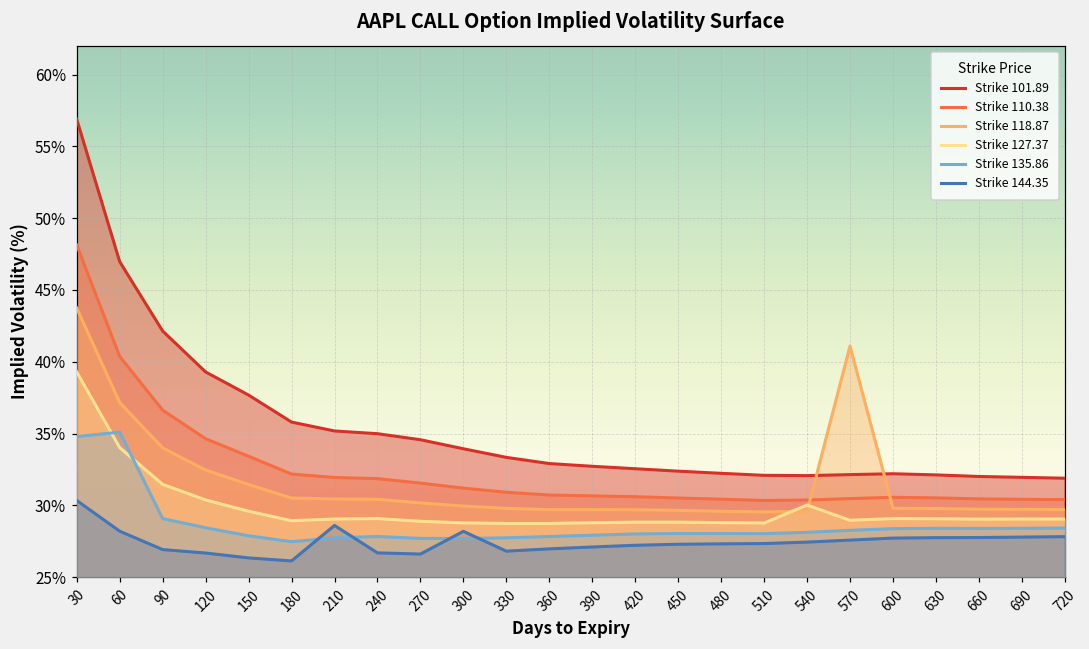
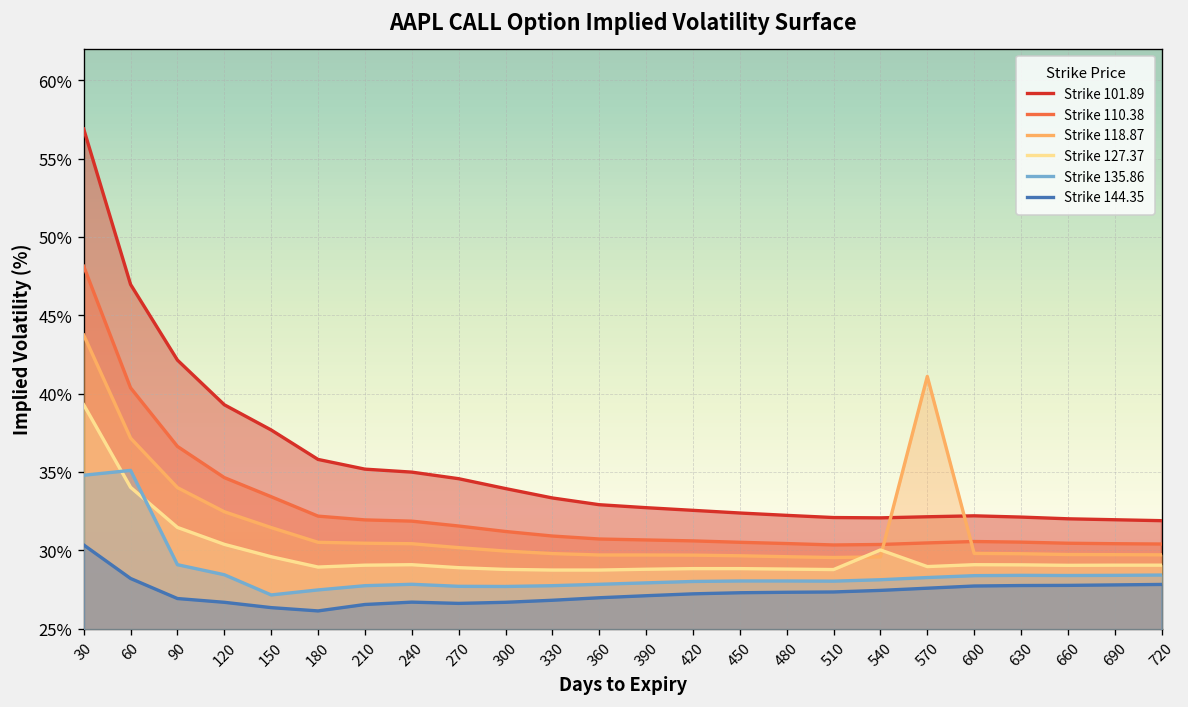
Strike 135.86, 150: 27.9% -> 27.2%
Strike 144.35, 210: 28.6% -> 26.5%
Strike 144.35, 300: 28.2% -> 26.7%
